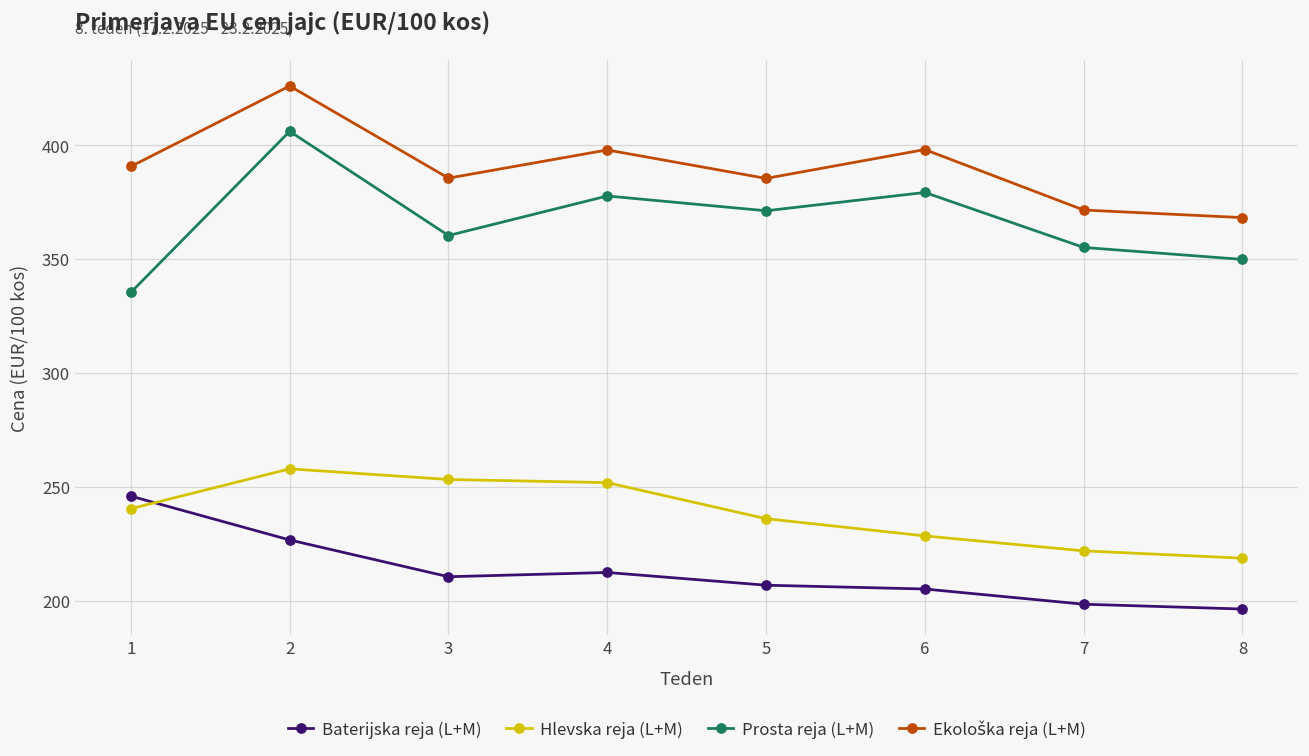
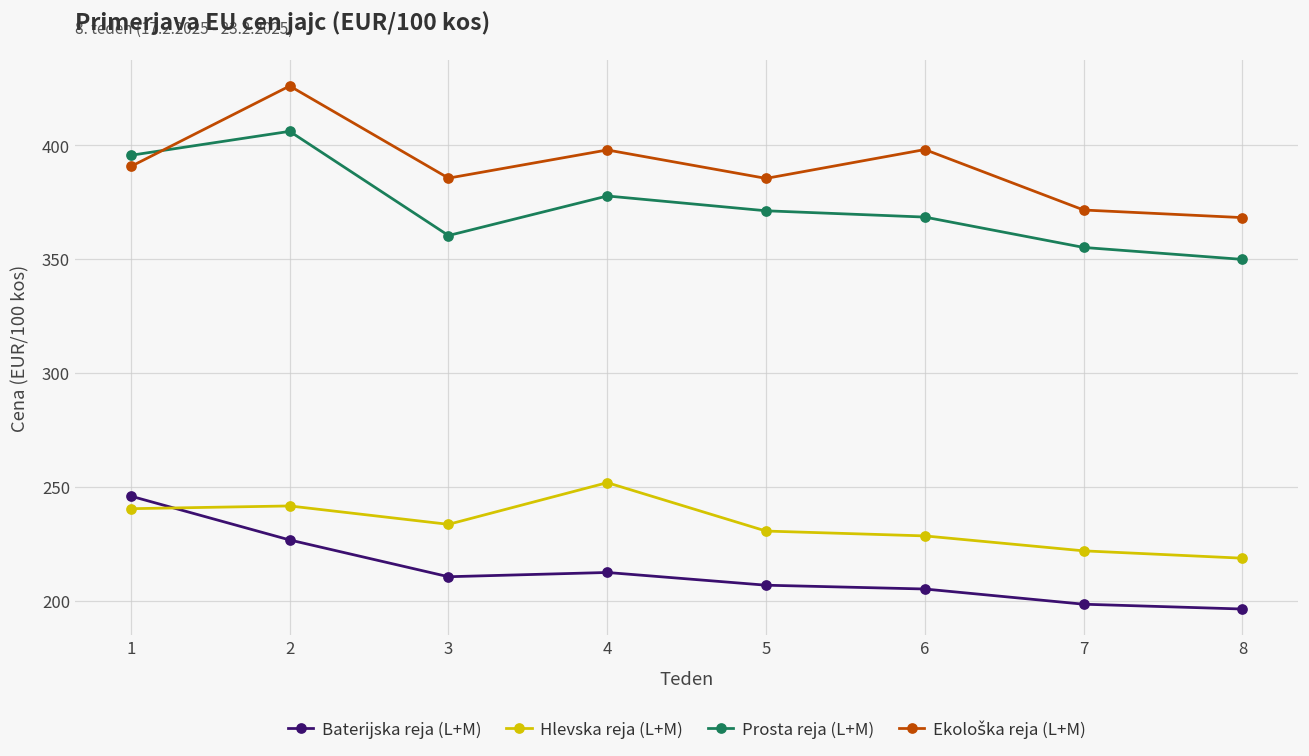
Prosta reja (L+M), 1: 335 -> 396
Hlevska reja (L+M), 2: 258 -> 242
Hlevska reja (L+M), 3: 253 -> 234
Hlevska reja (L+M), 5: 236 -> 231
Prosta reja (L+M), 6: 379 -> 368
